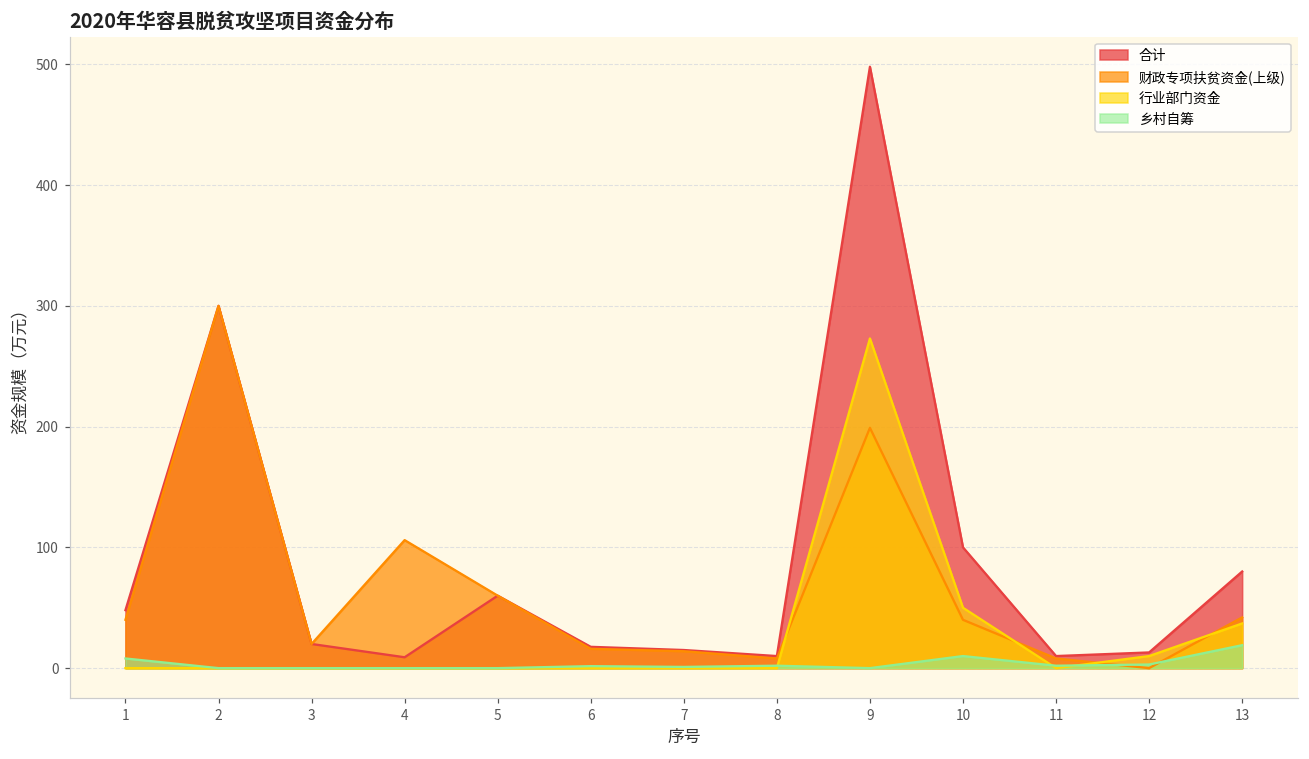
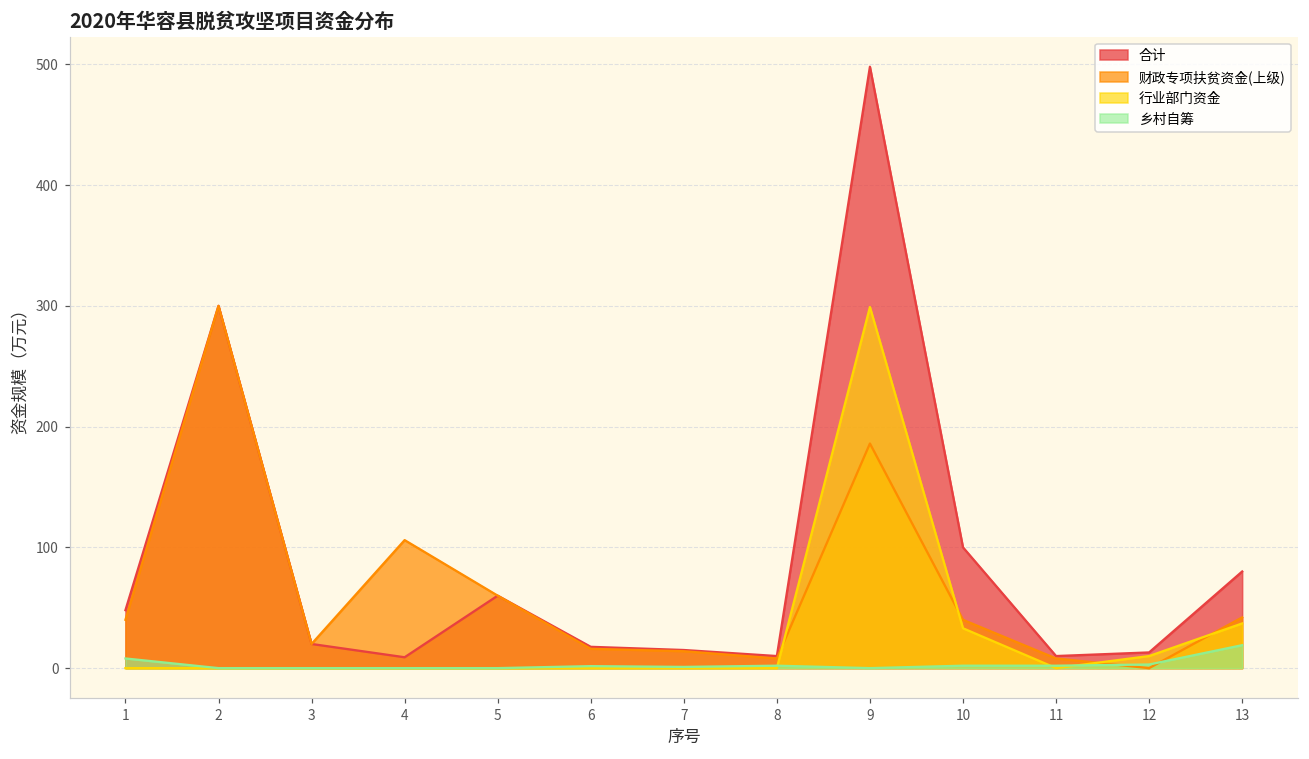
财政专项扶贫资金(上级), 9: 199 -> 186
行业部门资金, 9: 273 -> 299
行业部门资金, 10: 50 -> 33
乡村自筹, 10: 10 -> 2
